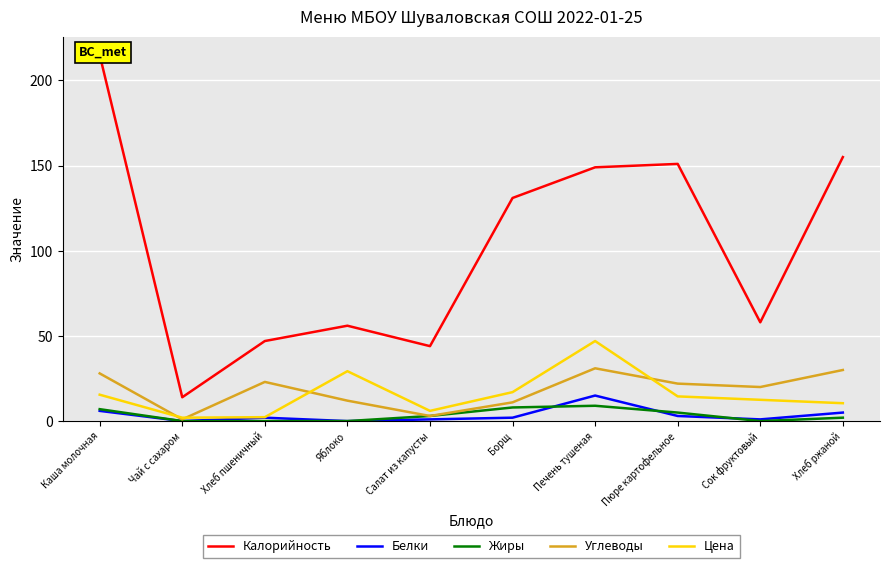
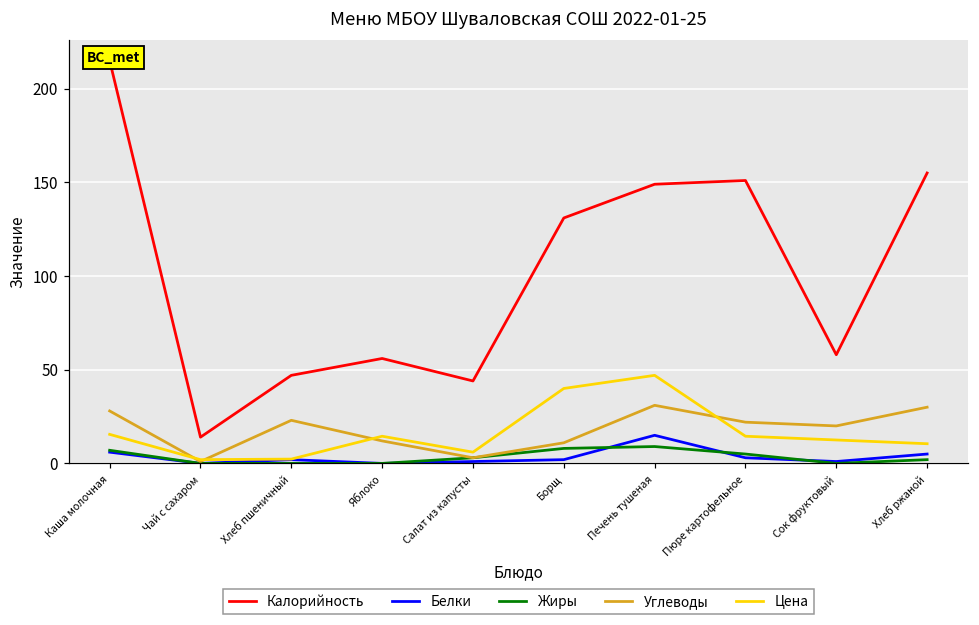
Цена, Яблоко: 29 -> 15
Цена, Борщ: 17 -> 40
